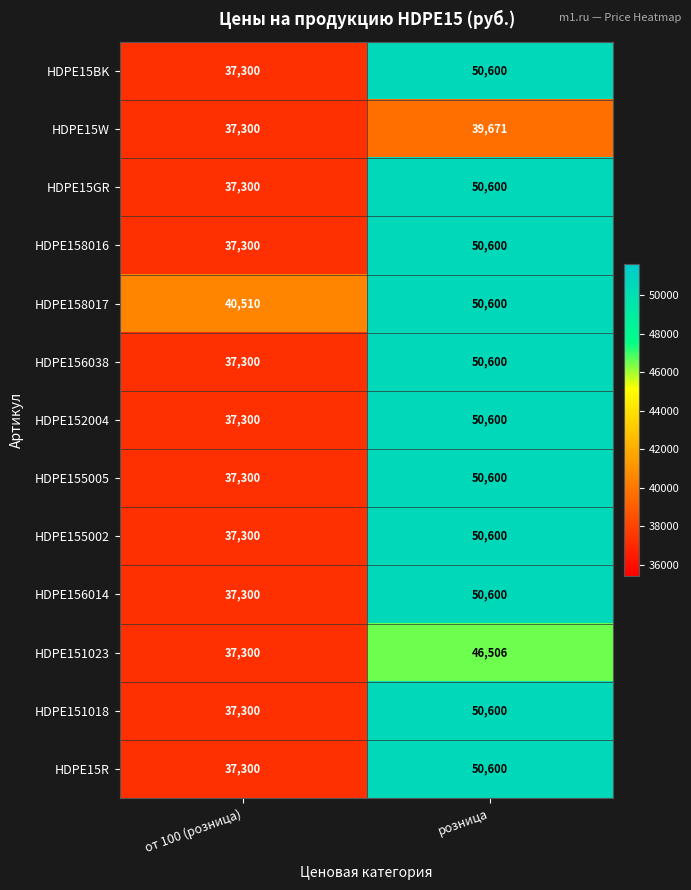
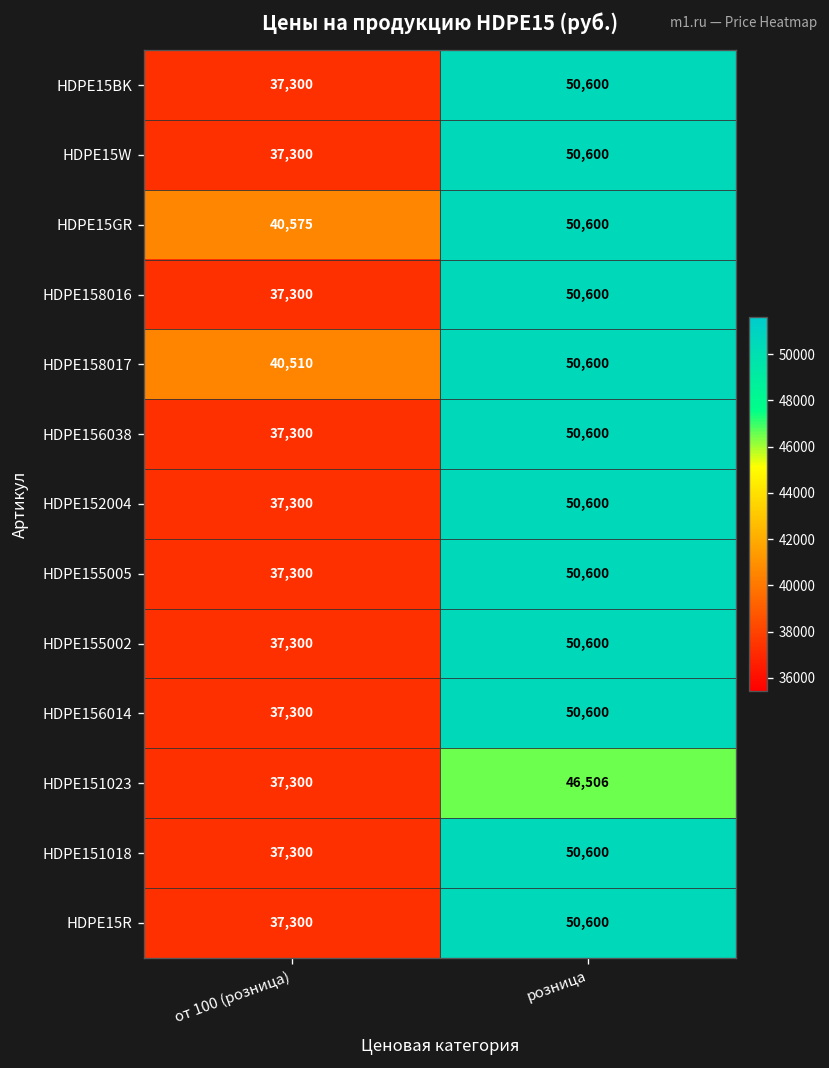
HDPE15W, розница: 39,671 -> 50,600
HDPE15GR, от 100 (розница): 37,300 -> 40,575
